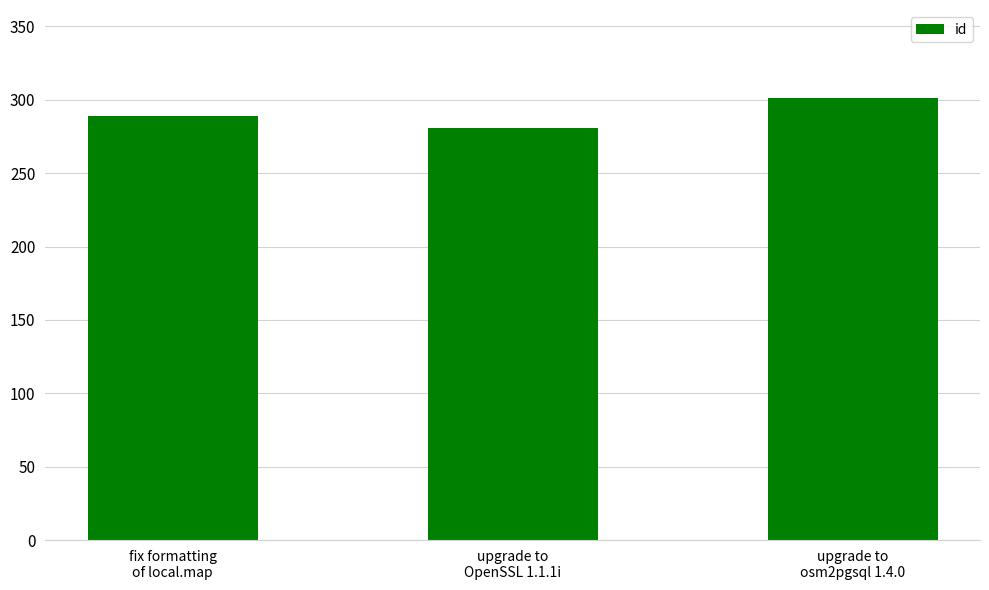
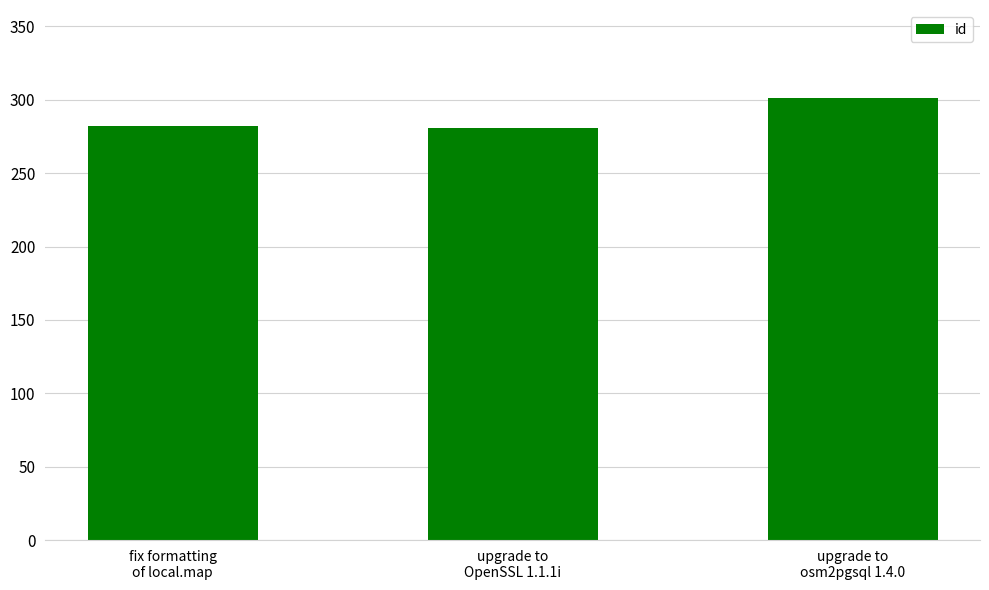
fix formatting of local.map: 289 -> 282
